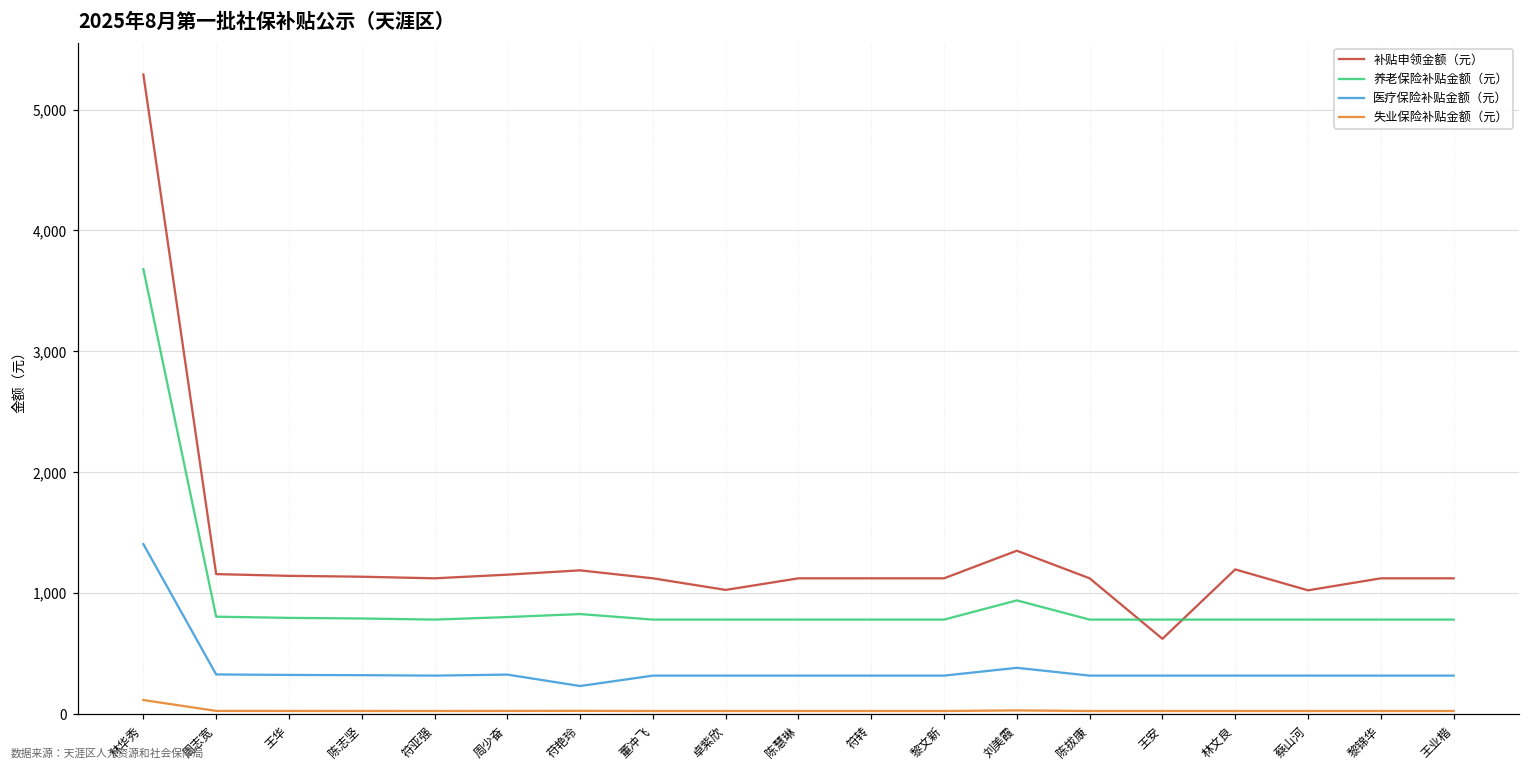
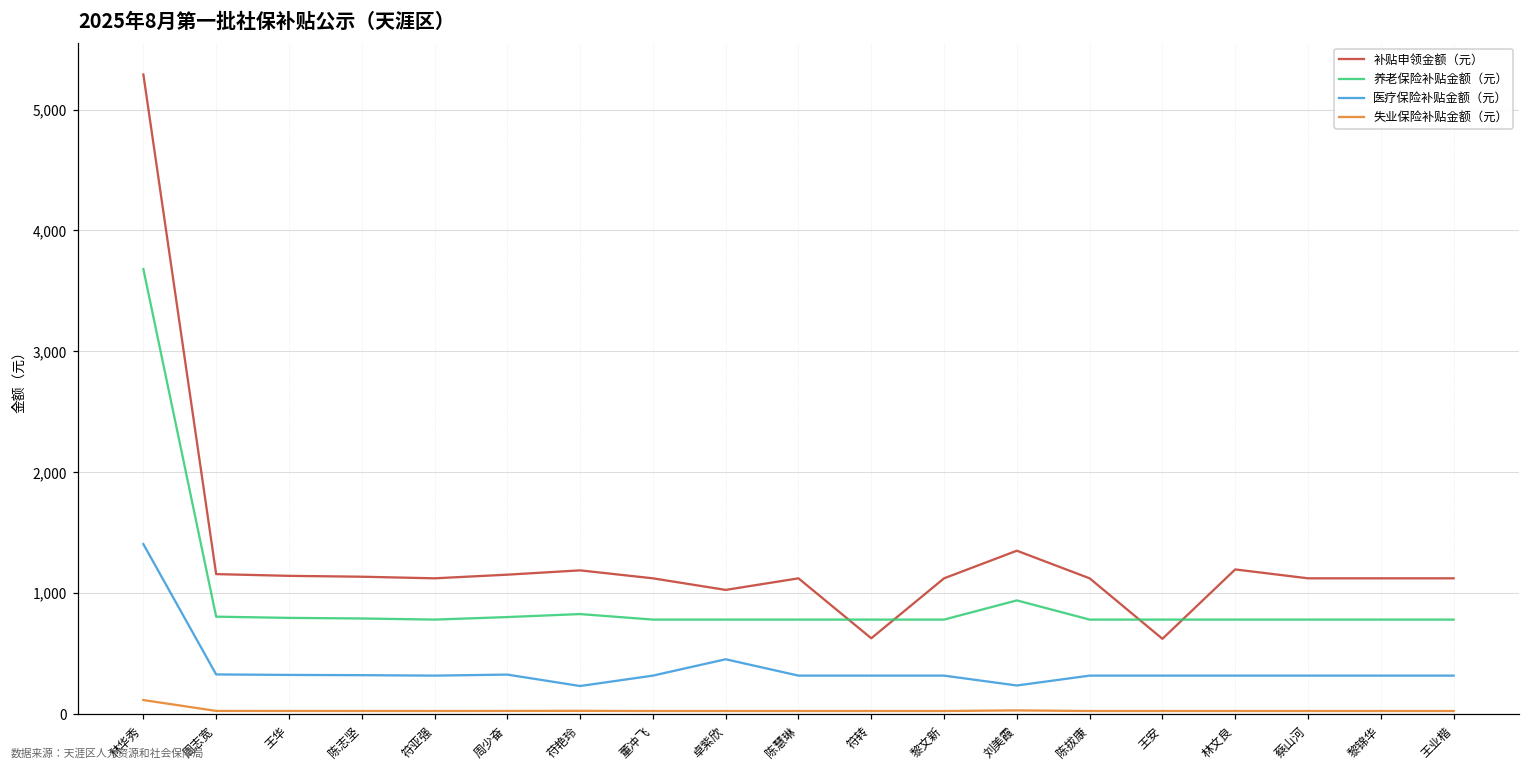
医疗保险补贴金额（元）, 卓紫欣: 320 -> 450
补贴申领金额（元）, 符转: 1,120 -> 630
医疗保险补贴金额（元）, 刘美霞: 380 -> 240
补贴申领金额（元）, 蔡山河: 1,020 -> 1,120
